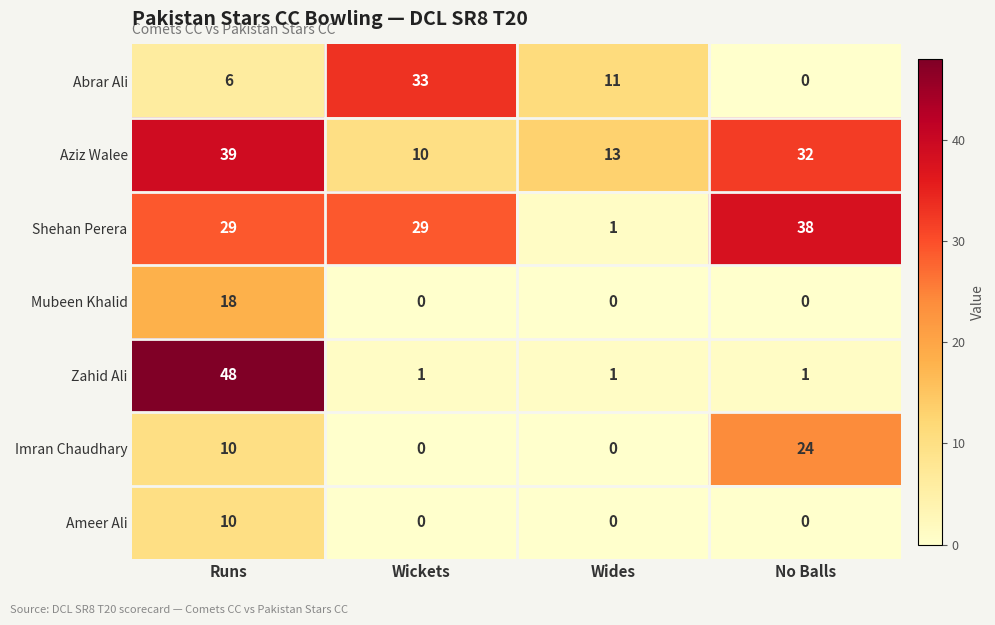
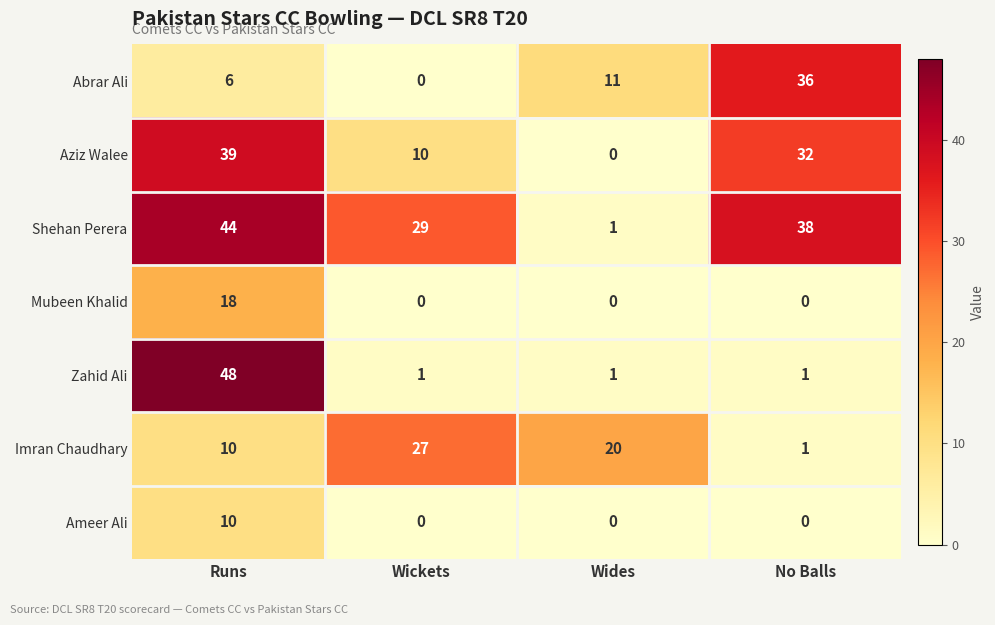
Abrar Ali, Wickets: 33 -> 0
Abrar Ali, No Balls: 0 -> 36
Aziz Walee, Wides: 13 -> 0
Shehan Perera, Runs: 29 -> 44
Imran Chaudhary, Wickets: 0 -> 27
Imran Chaudhary, Wides: 0 -> 20
Imran Chaudhary, No Balls: 24 -> 1
